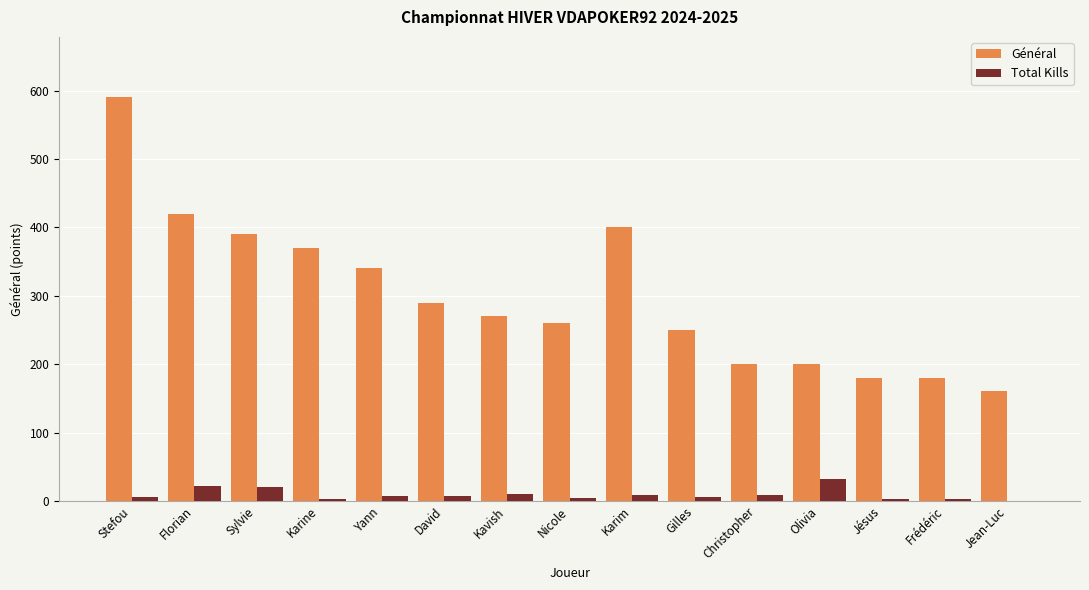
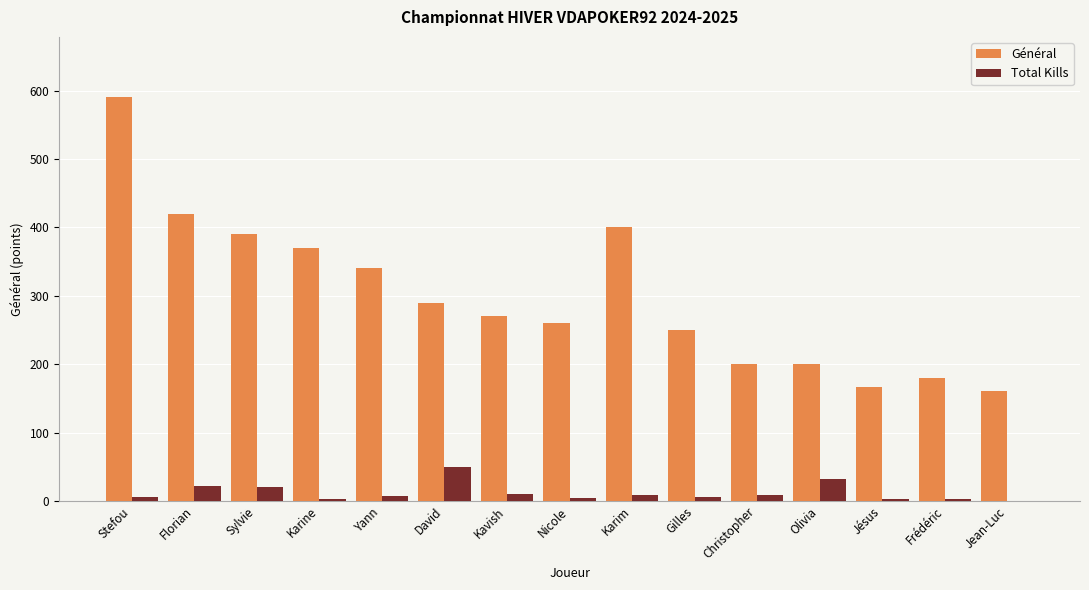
Total Kills, David: 10 -> 50
Général, Jésus: 180 -> 170
